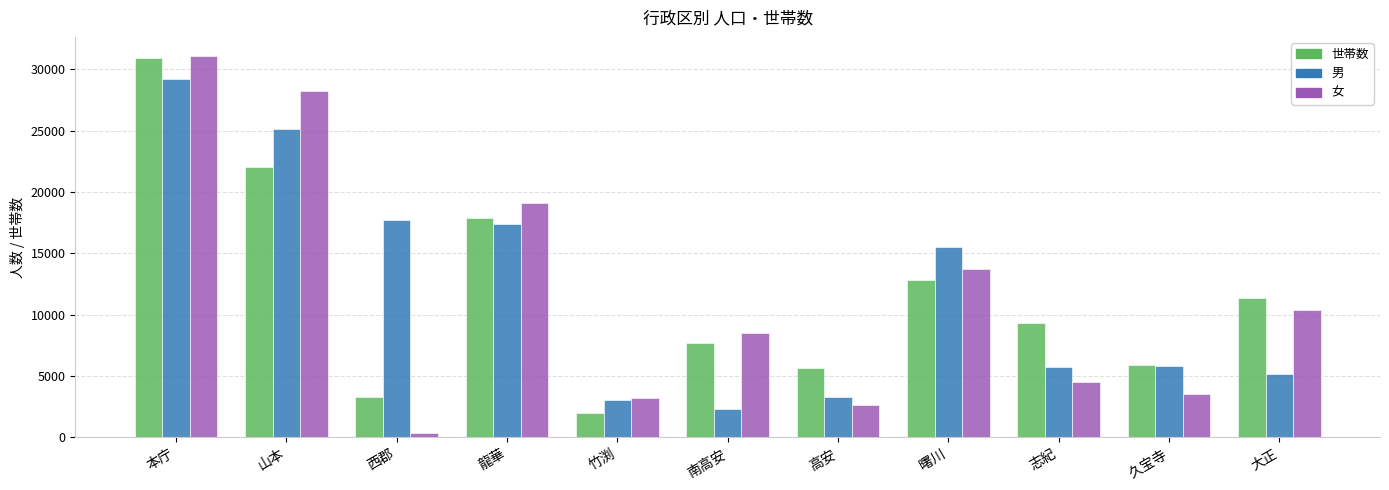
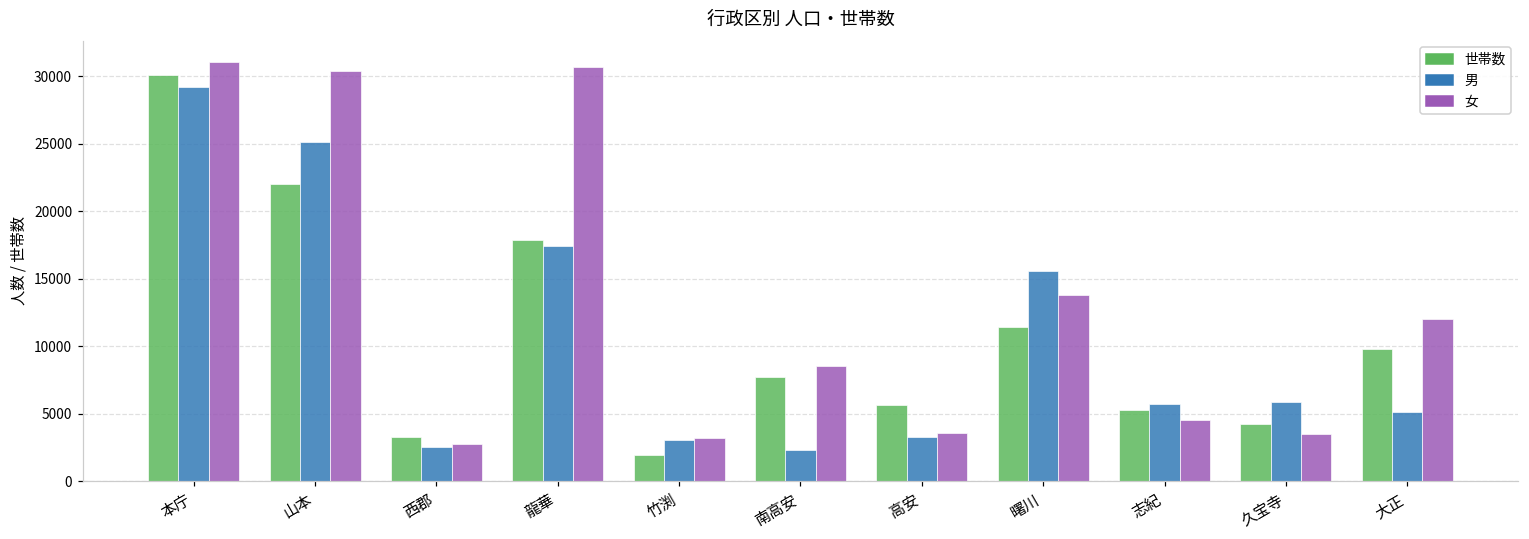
世帯数, 本庁: 30900 -> 30100
女, 山本: 28300 -> 30400
男, 西郡: 17700 -> 2500
女, 西郡: 400 -> 2700
女, 龍華: 19100 -> 30700
女, 高安: 2600 -> 3500
世帯数, 曙川: 12800 -> 11400
世帯数, 志紀: 9300 -> 5300
世帯数, 久宝寺: 5900 -> 4200
世帯数, 大正: 11400 -> 9800
女, 大正: 10400 -> 12000
